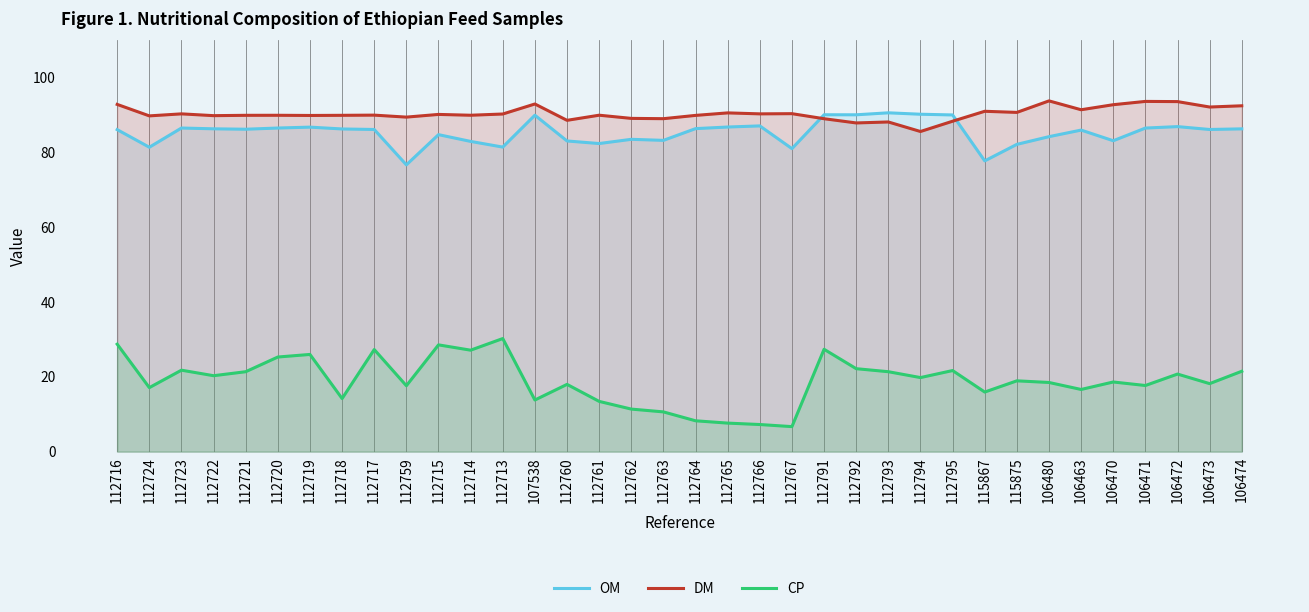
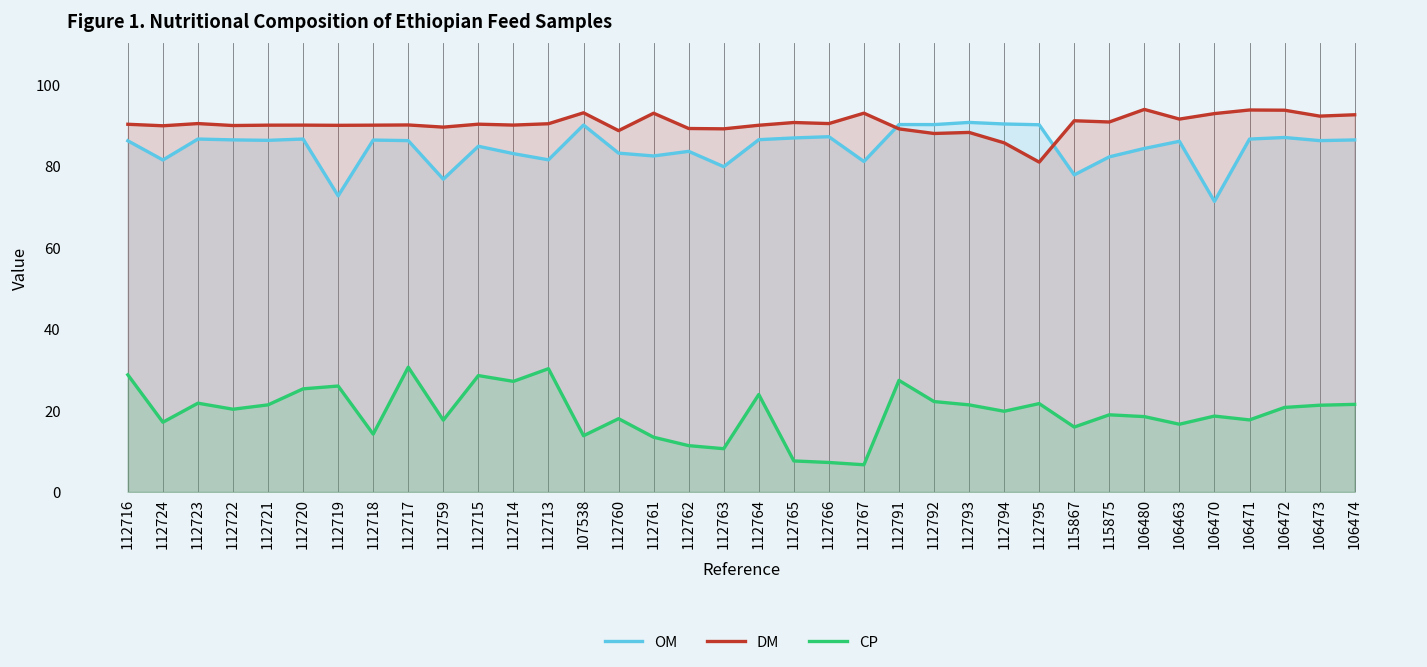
DM, 112716: 93 -> 90
OM, 112719: 87 -> 73
CP, 112717: 27 -> 31
DM, 112761: 90 -> 93
OM, 112763: 83 -> 80
CP, 112764: 8 -> 24
DM, 112767: 90 -> 93
DM, 112795: 88 -> 81
OM, 106470: 83 -> 71
CP, 106473: 18 -> 21
